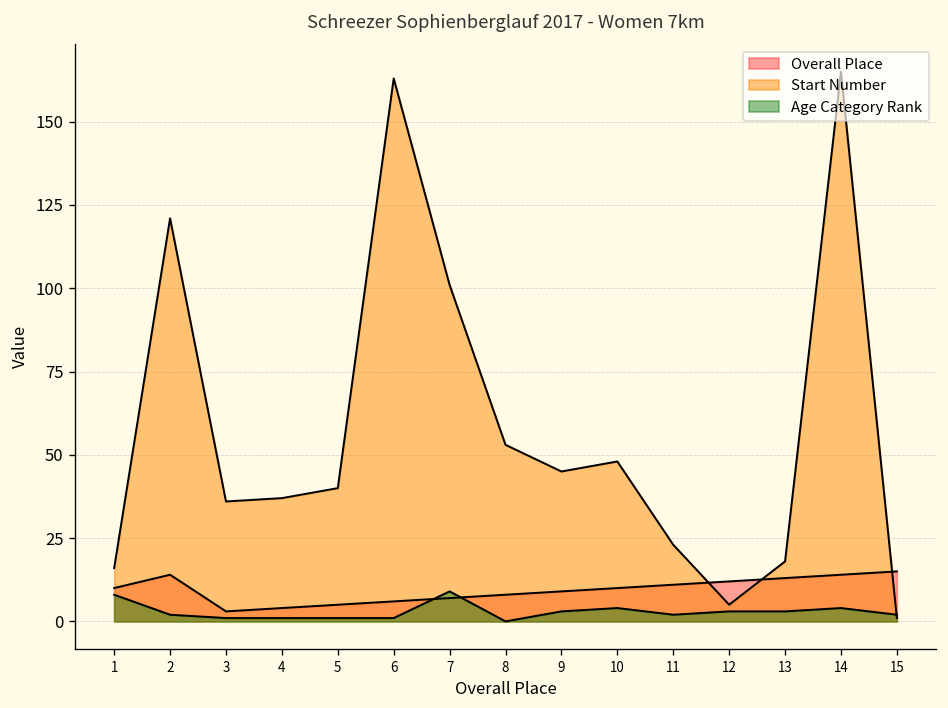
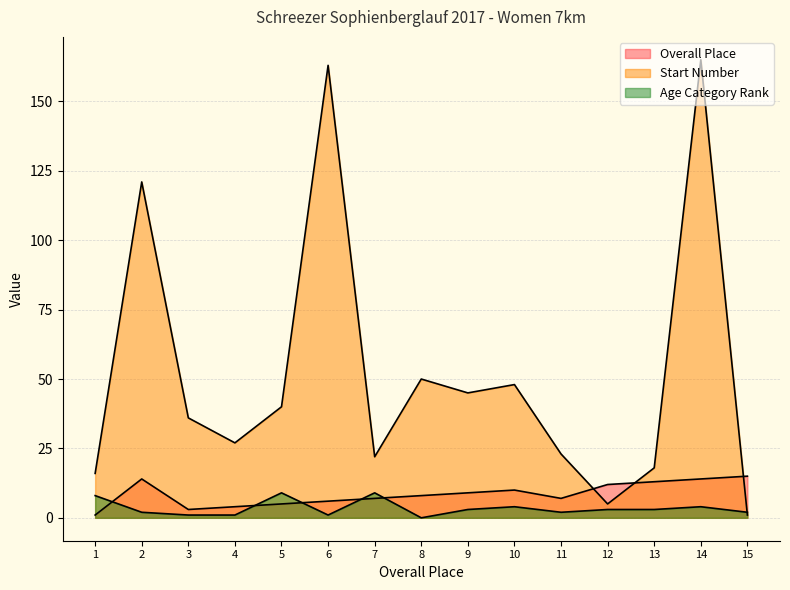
Overall Place, 1: 10 -> 1
Start Number, 4: 37 -> 27
Age Category Rank, 5: 1 -> 9
Start Number, 7: 101 -> 22
Start Number, 8: 53 -> 50
Overall Place, 11: 11 -> 7
